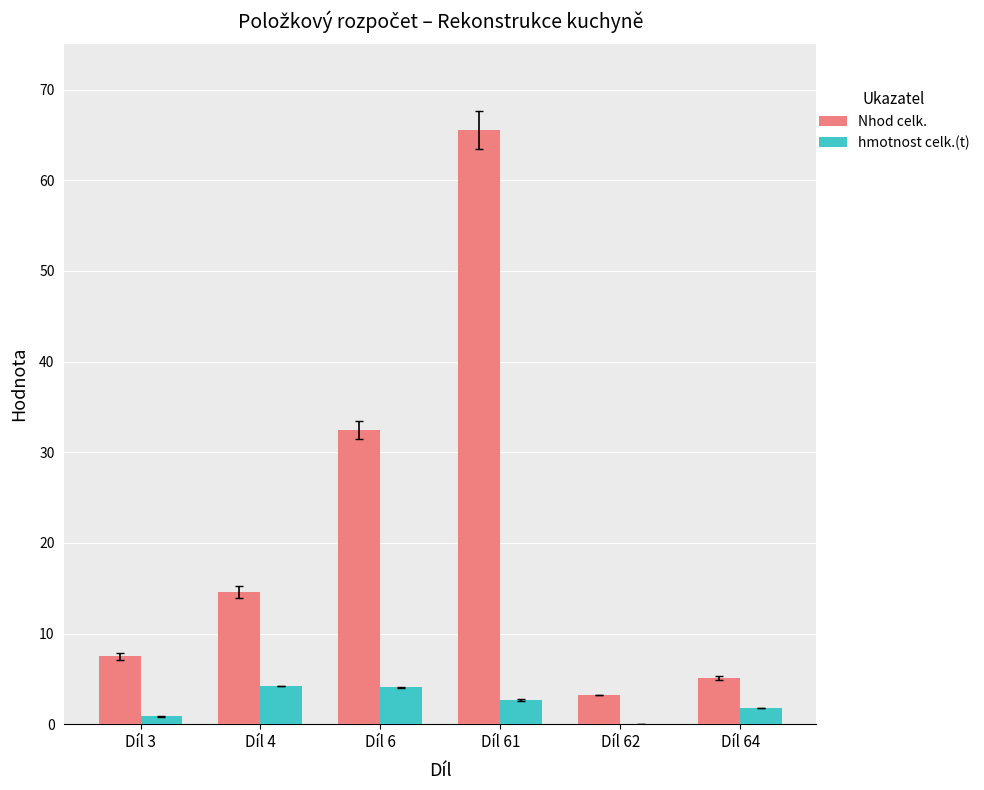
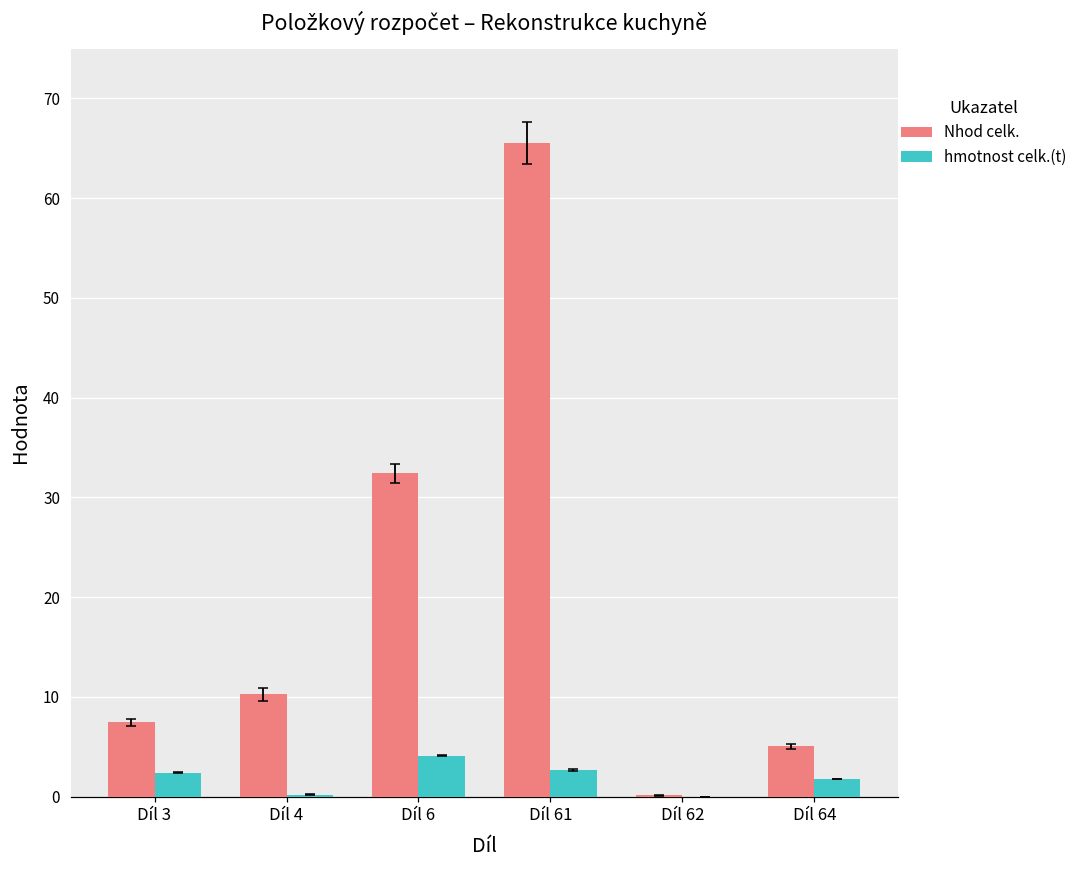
hmotnost celk.(t), Díl 3: 1 -> 2
Nhod celk., Díl 4: 15 -> 10
hmotnost celk.(t), Díl 4: 4 -> 0
Nhod celk., Díl 62: 3 -> 0
